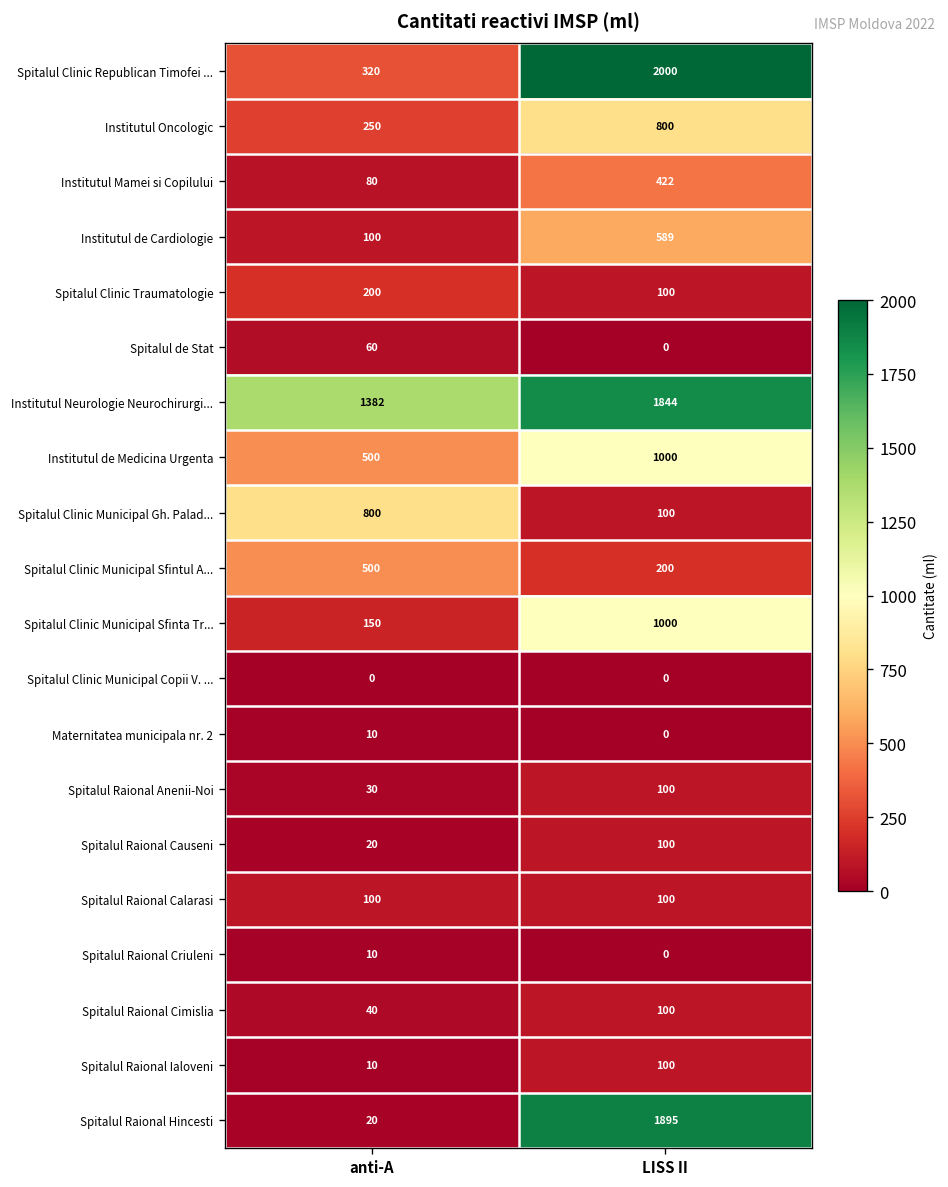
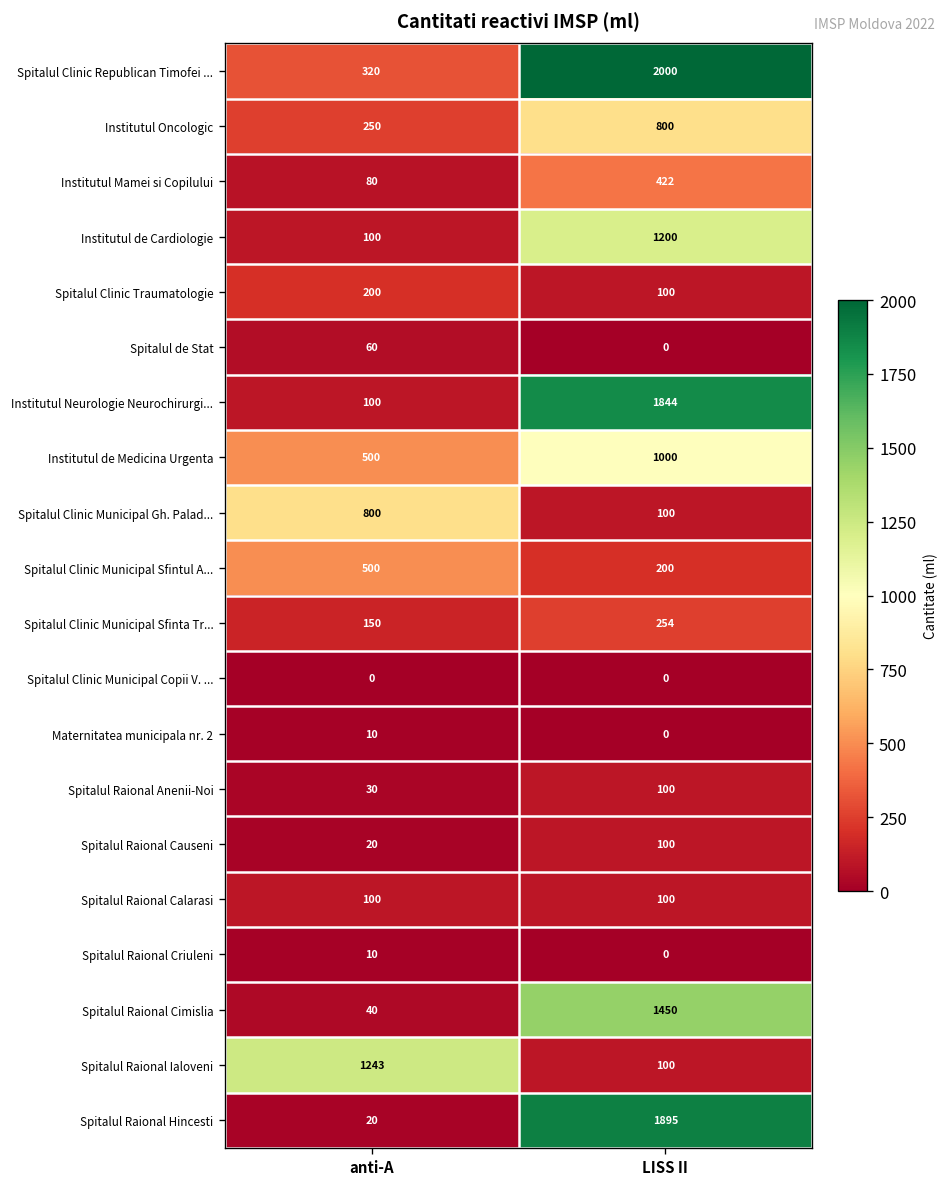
Institutul de Cardiologie, LISS II: 589 -> 1200
Institutul Neurologie Neurochirurgi..., anti-A: 1382 -> 100
Spitalul Clinic Municipal Sfinta Tr..., LISS II: 1000 -> 254
Spitalul Raional Cimislia, LISS II: 100 -> 1450
Spitalul Raional Ialoveni, anti-A: 10 -> 1243
